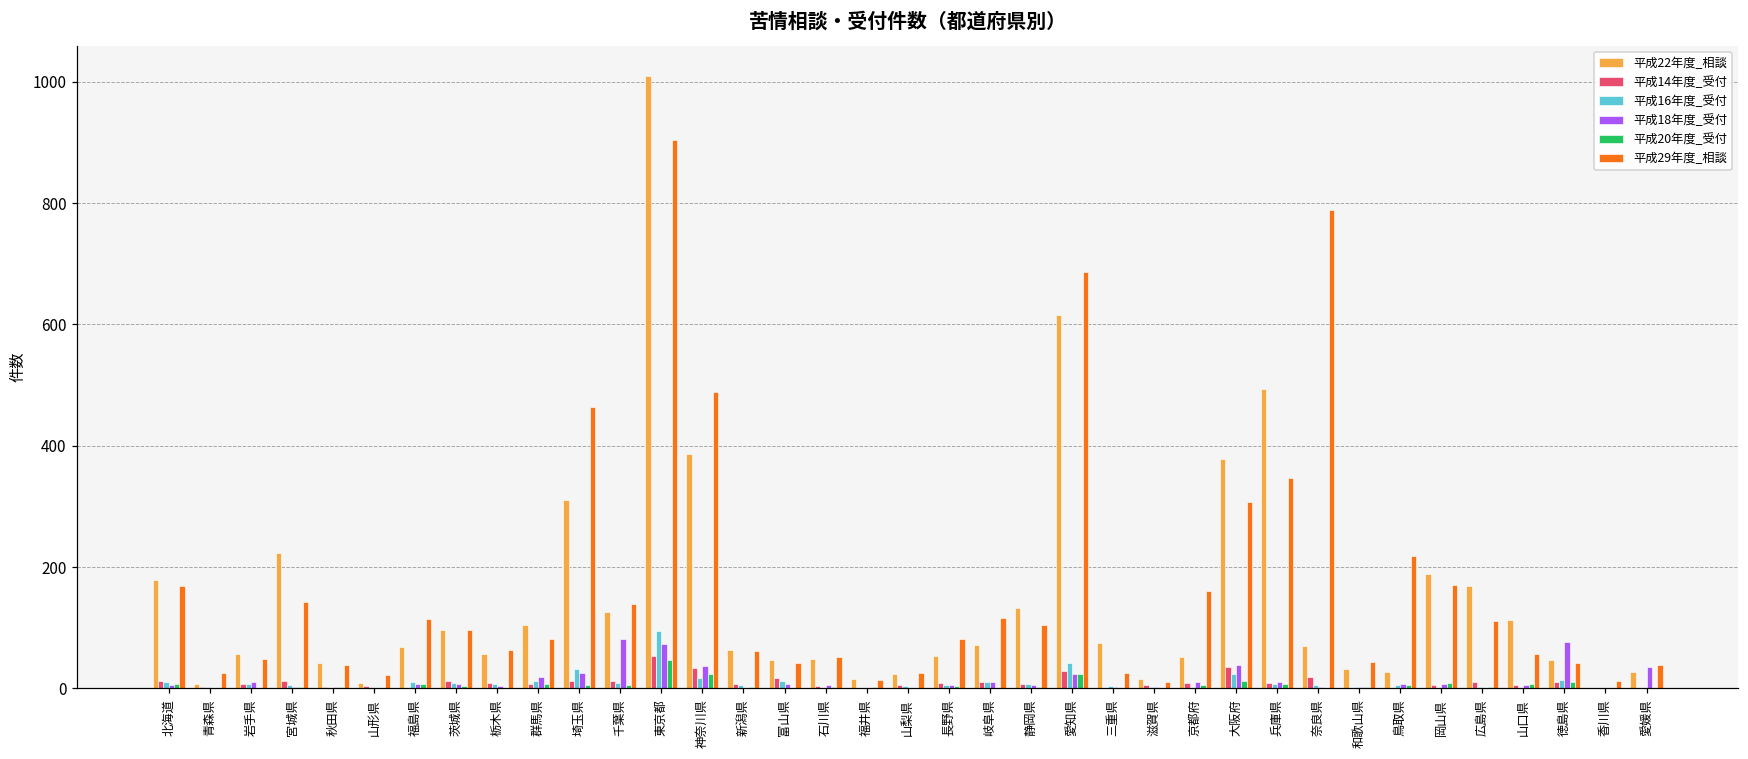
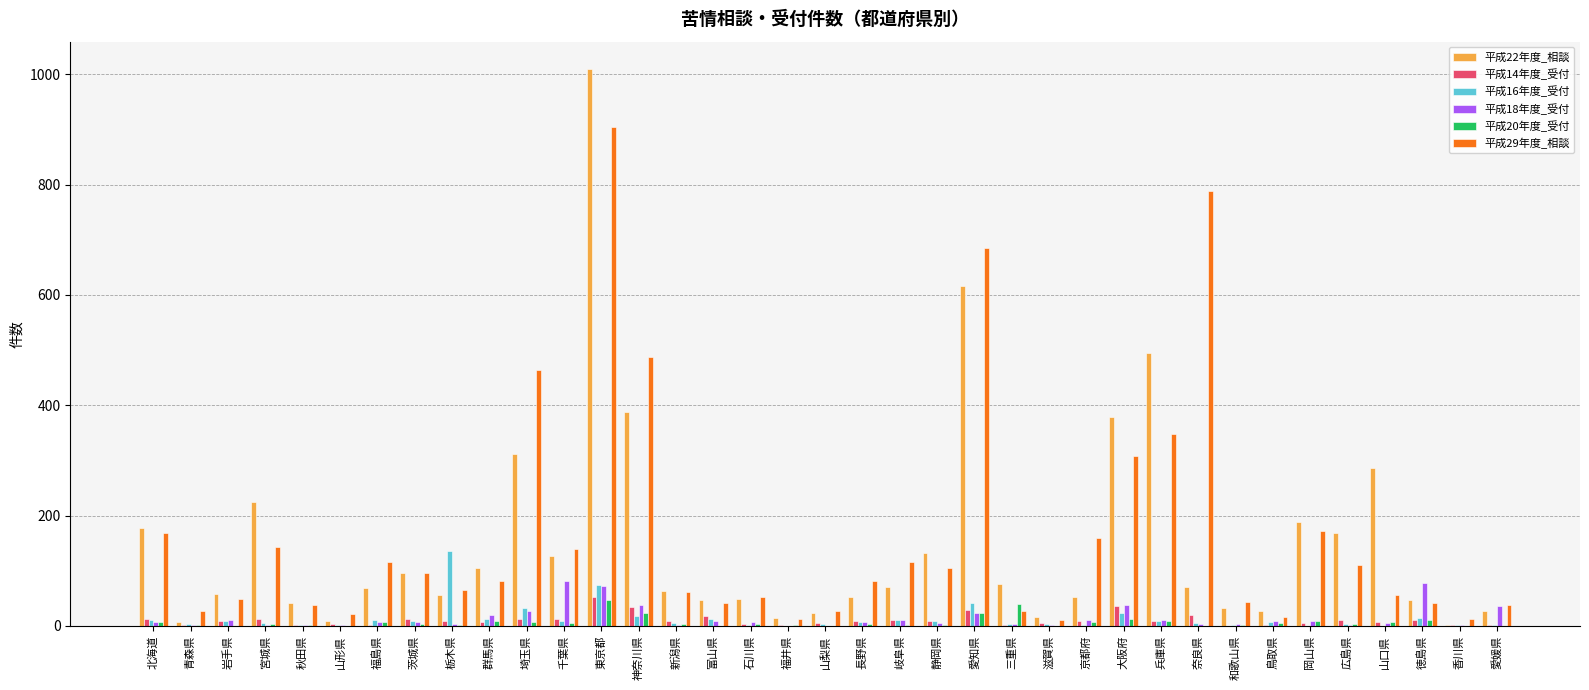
平成16年度_受付, 栃木県: 10 -> 140
平成16年度_受付, 東京都: 90 -> 70
平成20年度_受付, 三重県: 0 -> 40
平成29年度_相談, 鳥取県: 220 -> 20
平成22年度_相談, 山口県: 110 -> 290
